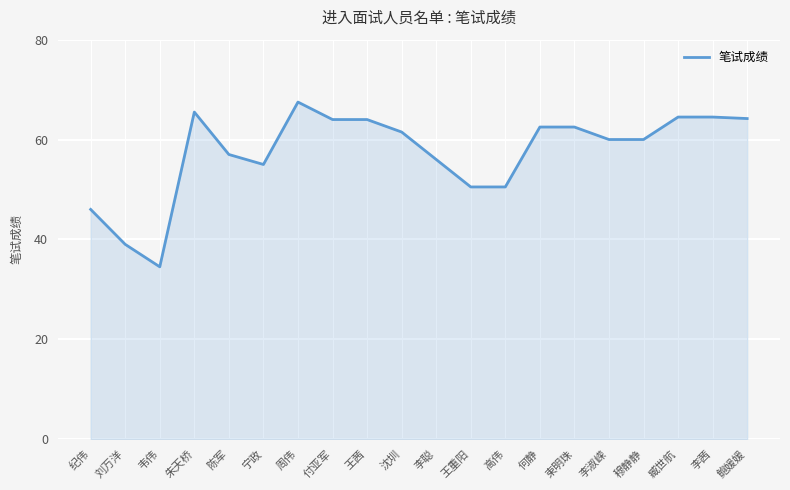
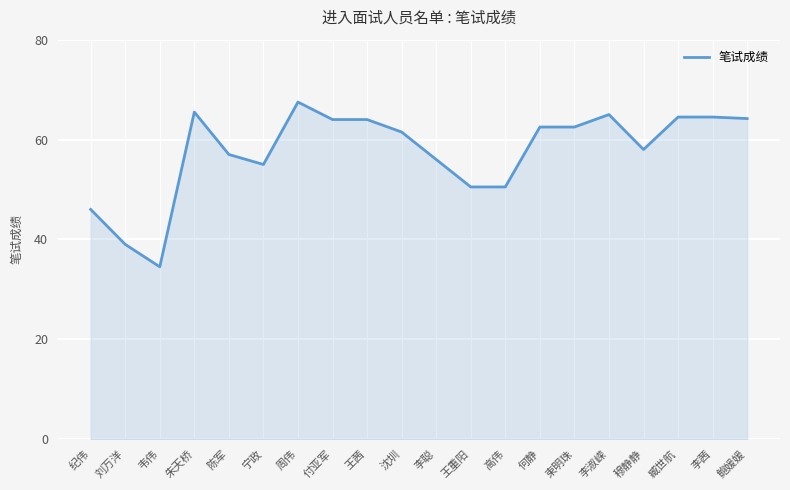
李淑嵘: 60 -> 65
穆静静: 60 -> 58
